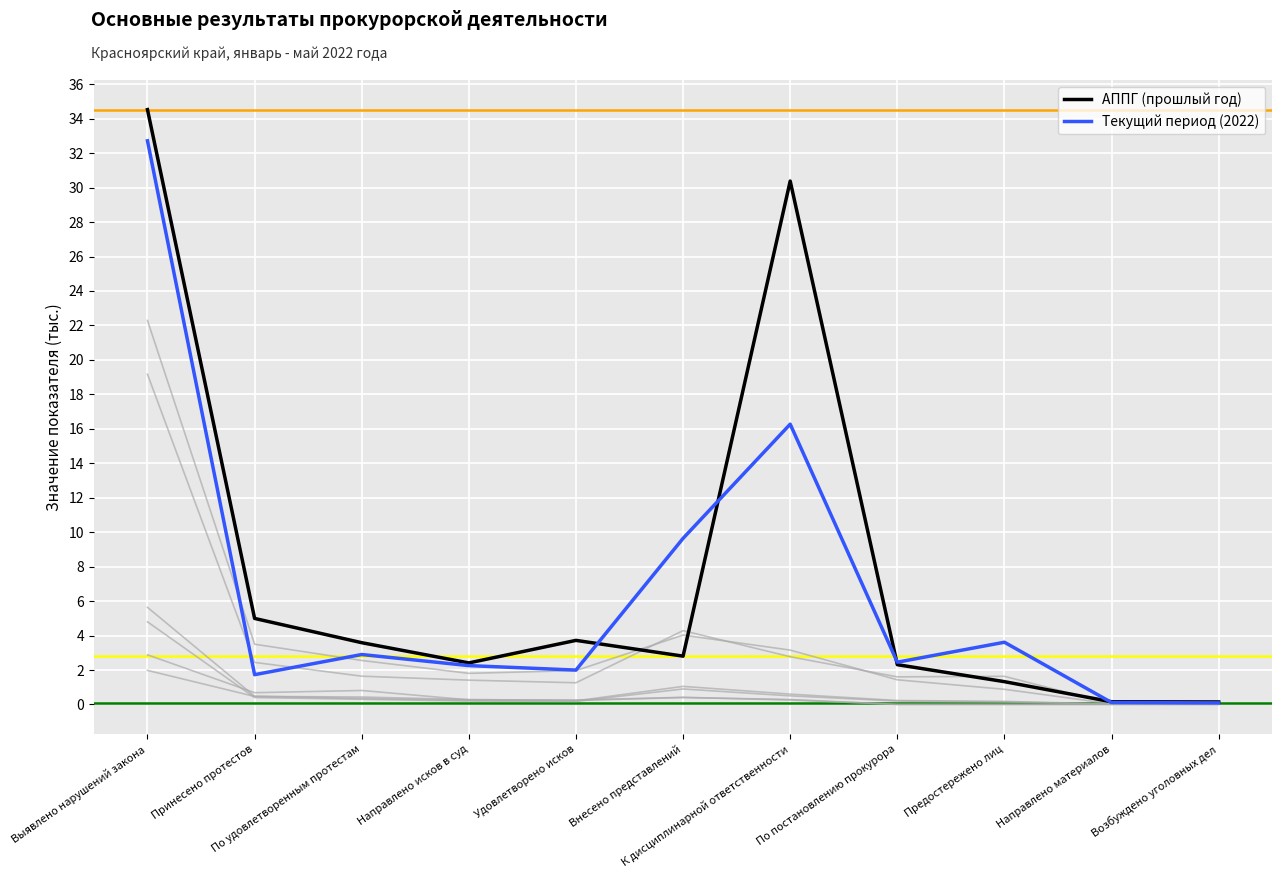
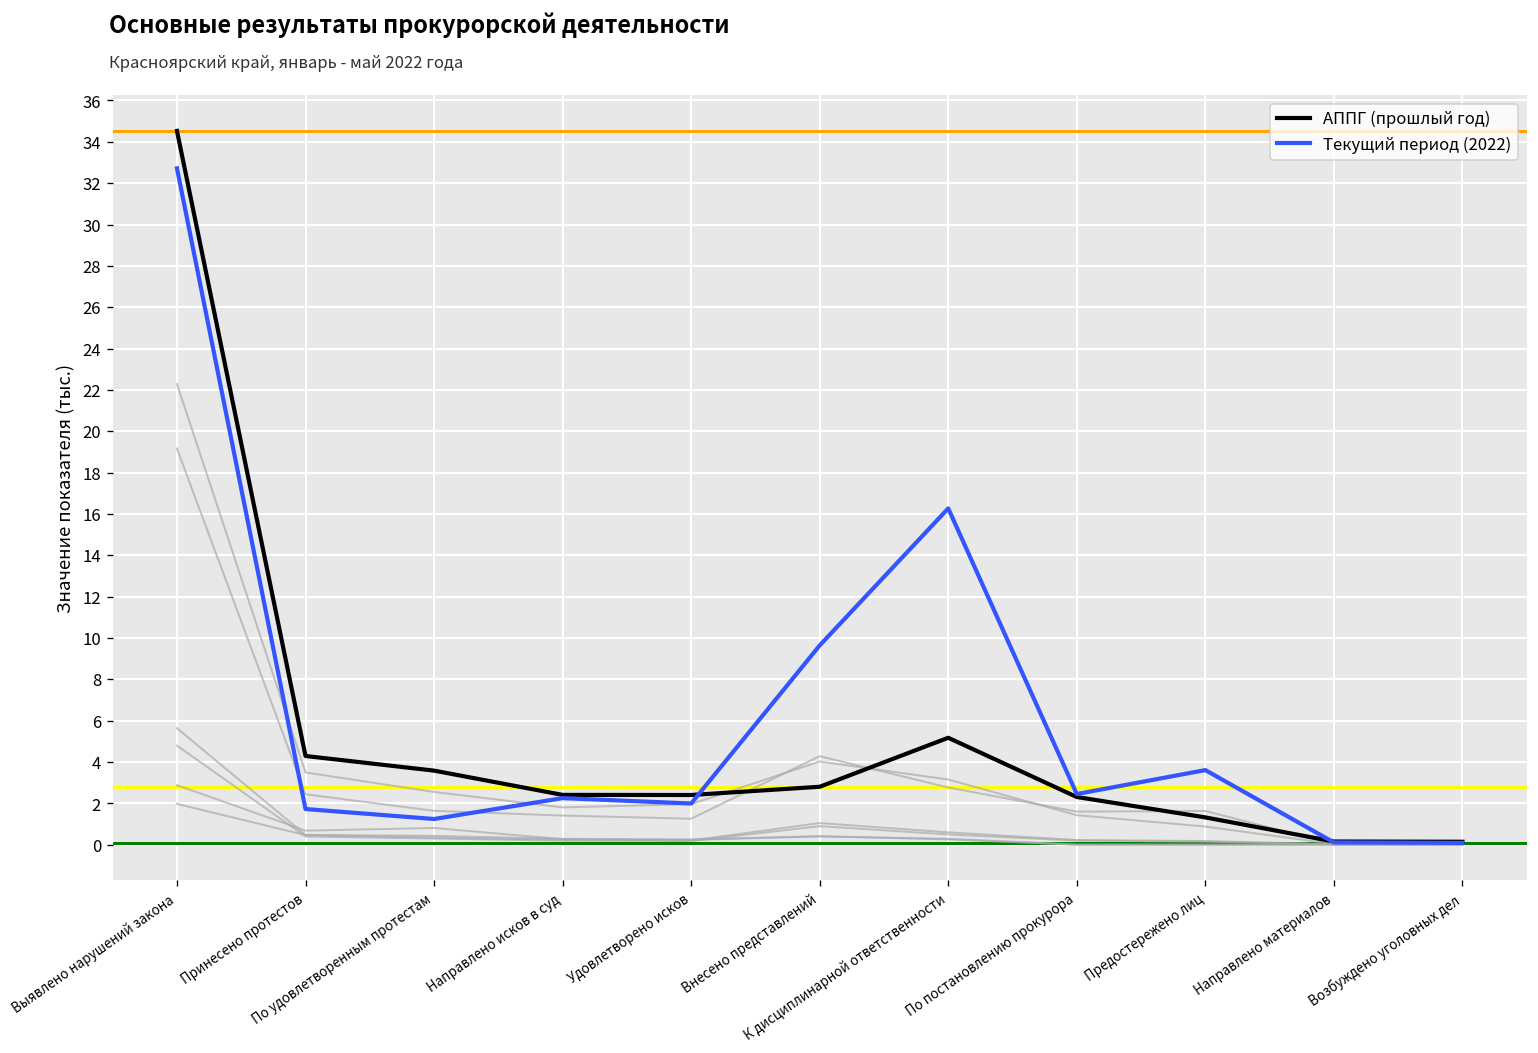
АППГ (прошлый год), Принесено протестов: 5.0 -> 4.3
Текущий период (2022), По удовлетворенным протестам: 2.9 -> 1.2
АППГ (прошлый год), Удовлетворено исков: 3.7 -> 2.4
АППГ (прошлый год), К дисциплинарной ответственности: 30.4 -> 5.2
